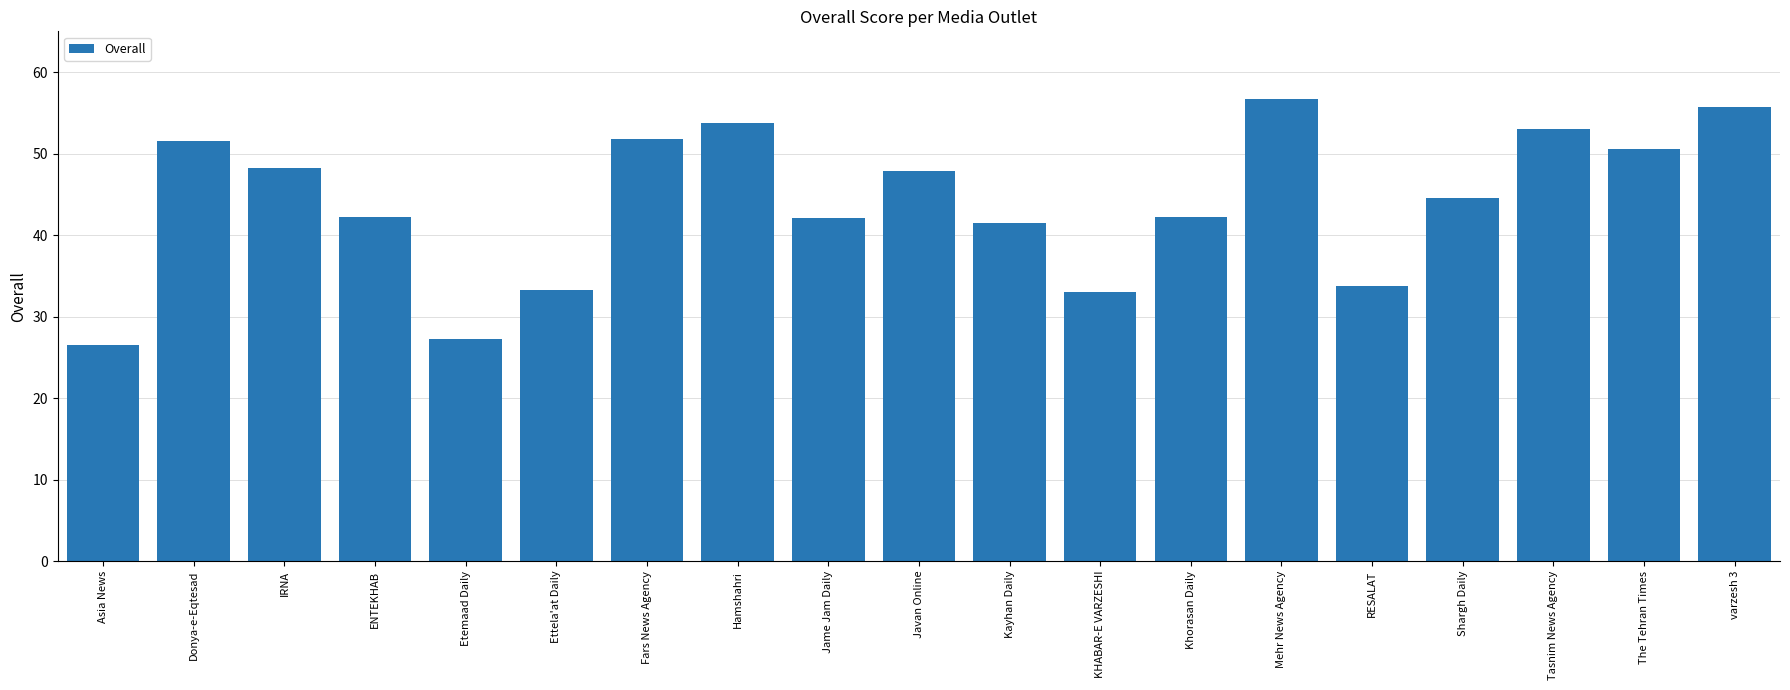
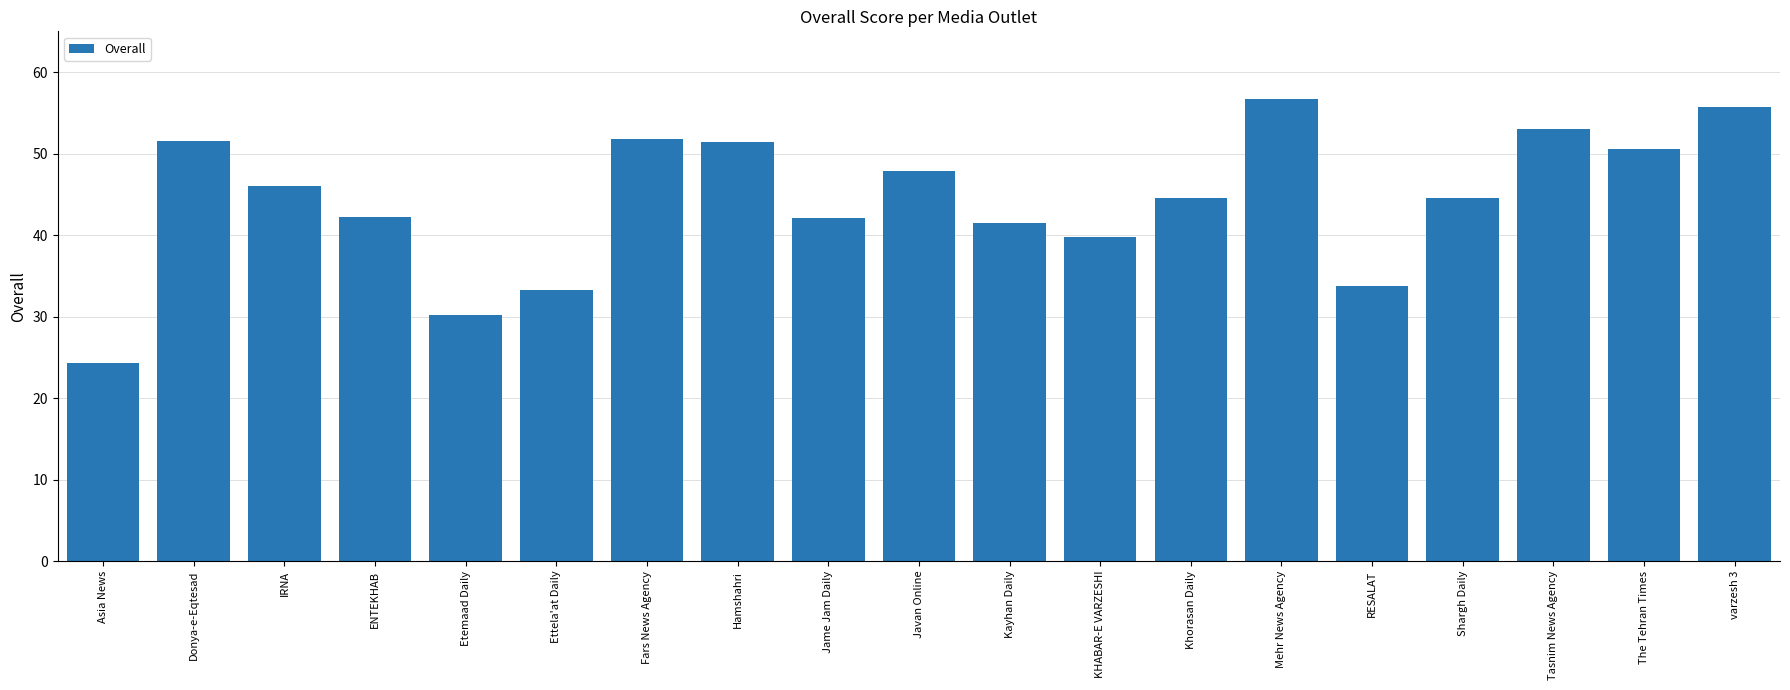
Asia News: 27 -> 24
IRNA: 48 -> 46
Etemaad Daily: 27 -> 30
Hamshahri: 54 -> 51
KHABAR-E VARZESHI: 33 -> 40
Khorasan Daily: 42 -> 45
